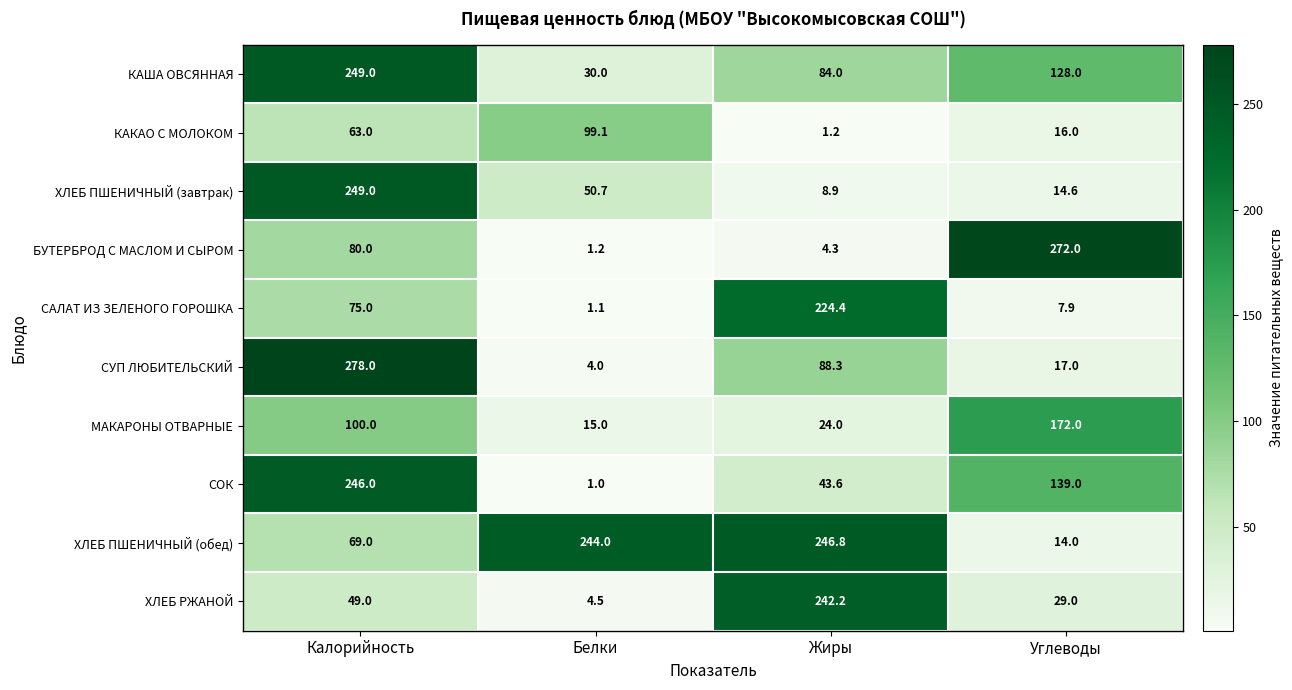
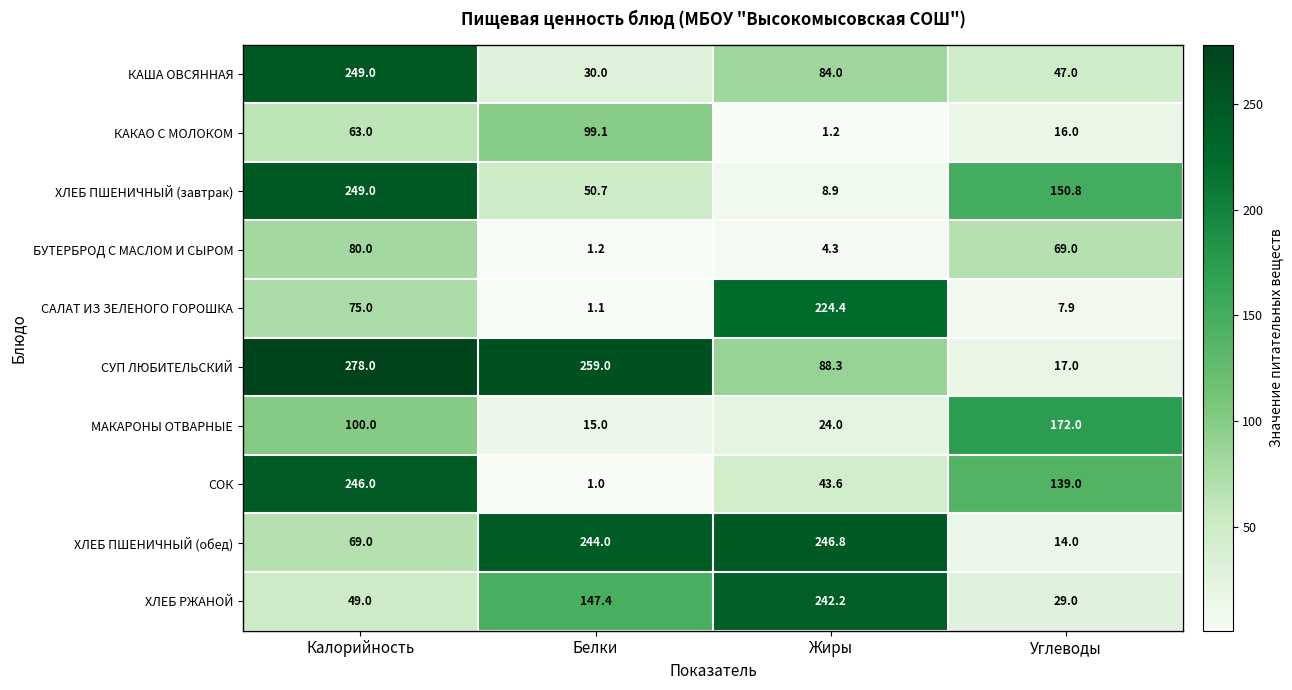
КАША ОВСЯННАЯ, Углеводы: 128.0 -> 47.0
ХЛЕБ ПШЕНИЧНЫЙ (завтрак), Углеводы: 14.6 -> 150.8
БУТЕРБРОД С МАСЛОМ И СЫРОМ, Углеводы: 272.0 -> 69.0
СУП ЛЮБИТЕЛЬСКИЙ, Белки: 4.0 -> 259.0
ХЛЕБ РЖАНОЙ, Белки: 4.5 -> 147.4
